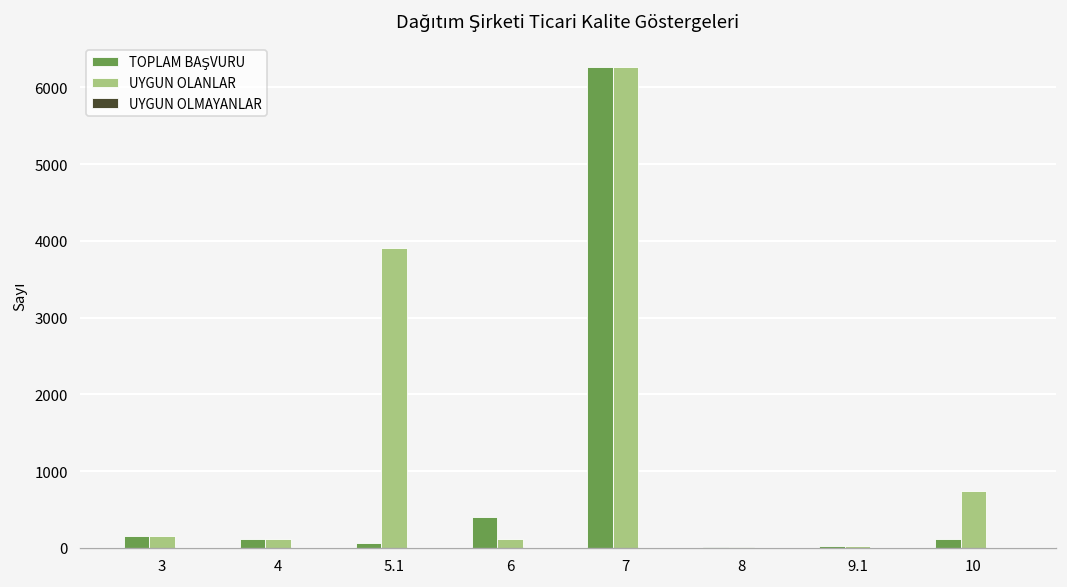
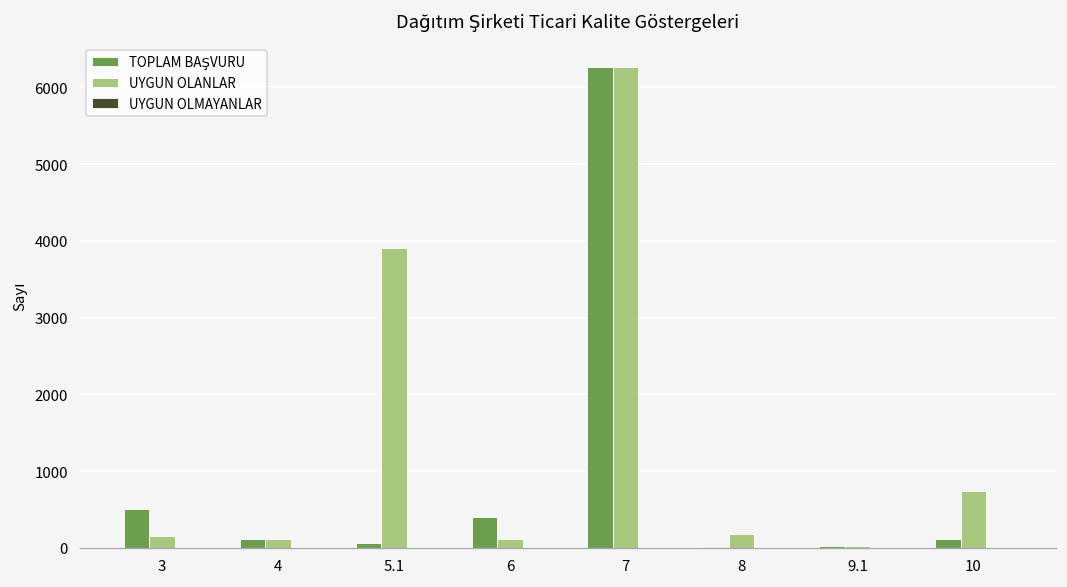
TOPLAM BAŞVURU, 3: 200 -> 500
UYGUN OLANLAR, 8: 0 -> 200
